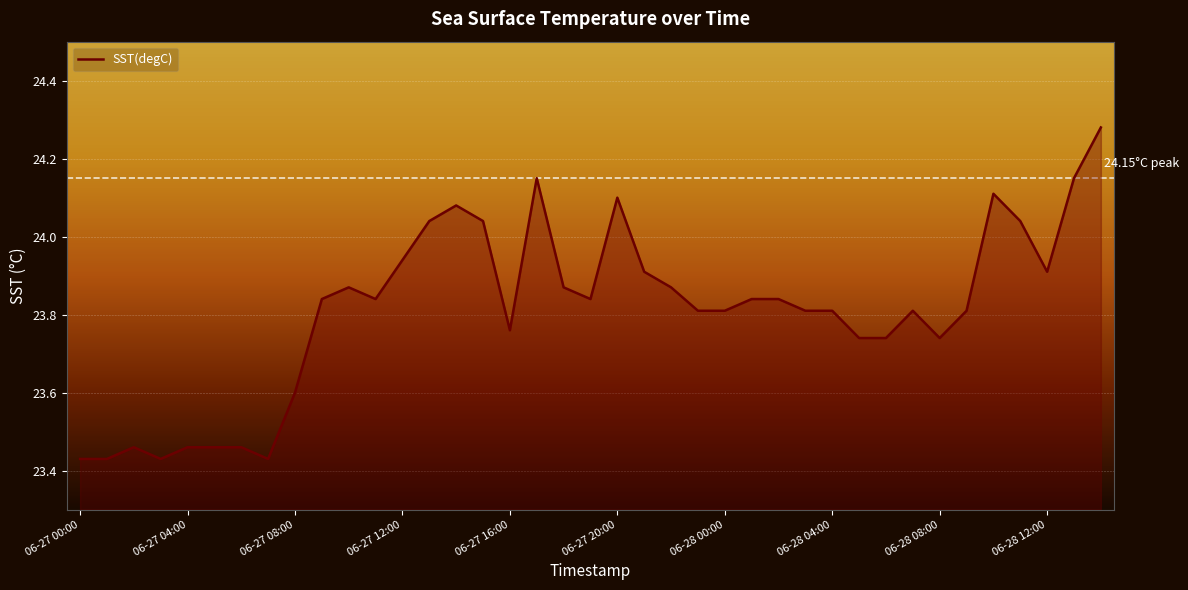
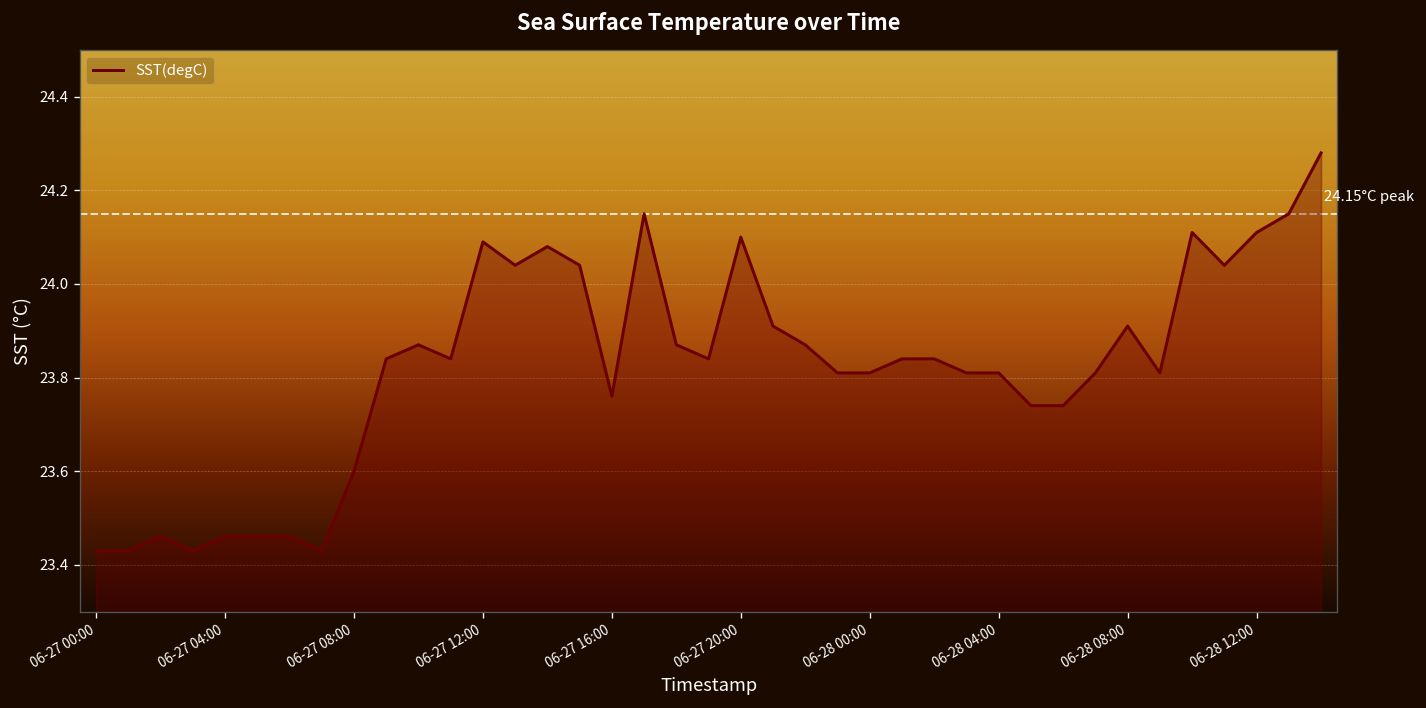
06-27 12:00: 23.94 -> 24.09
06-28 08:00: 23.74 -> 23.91
06-28 12:00: 23.91 -> 24.11
